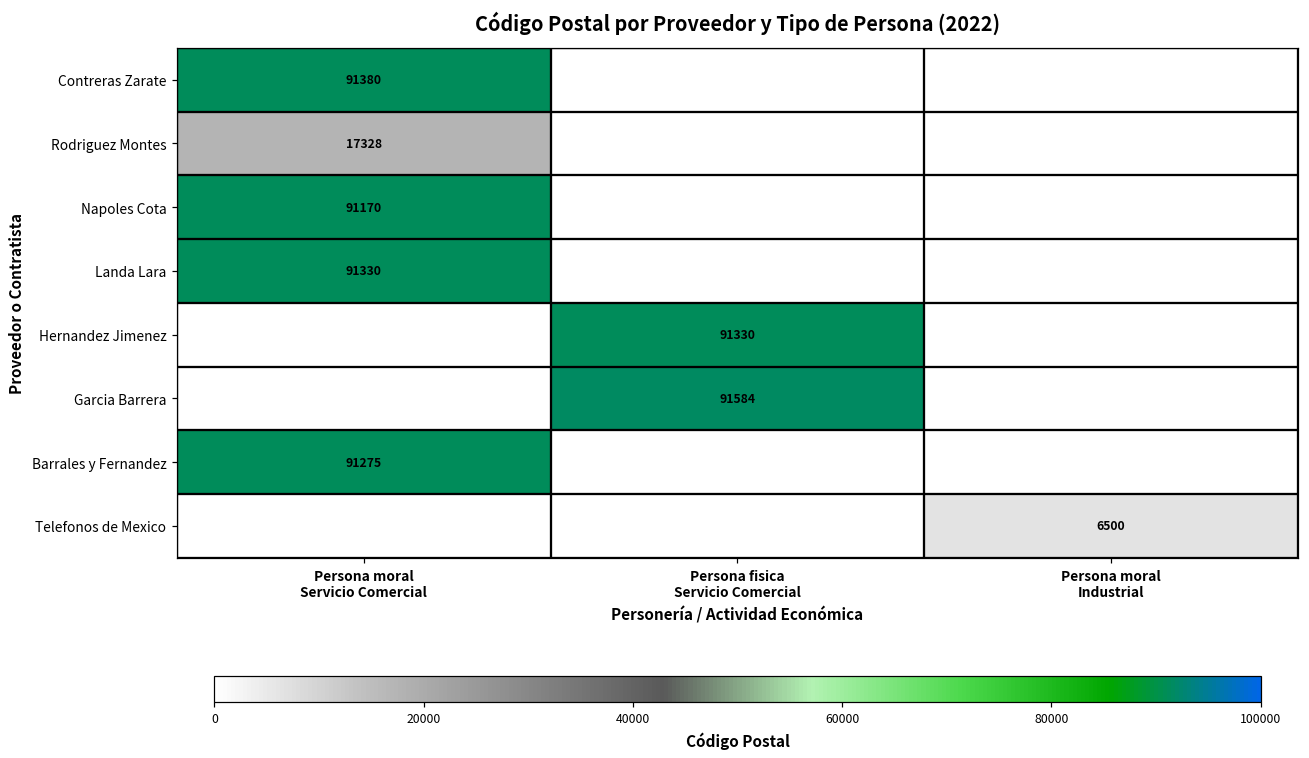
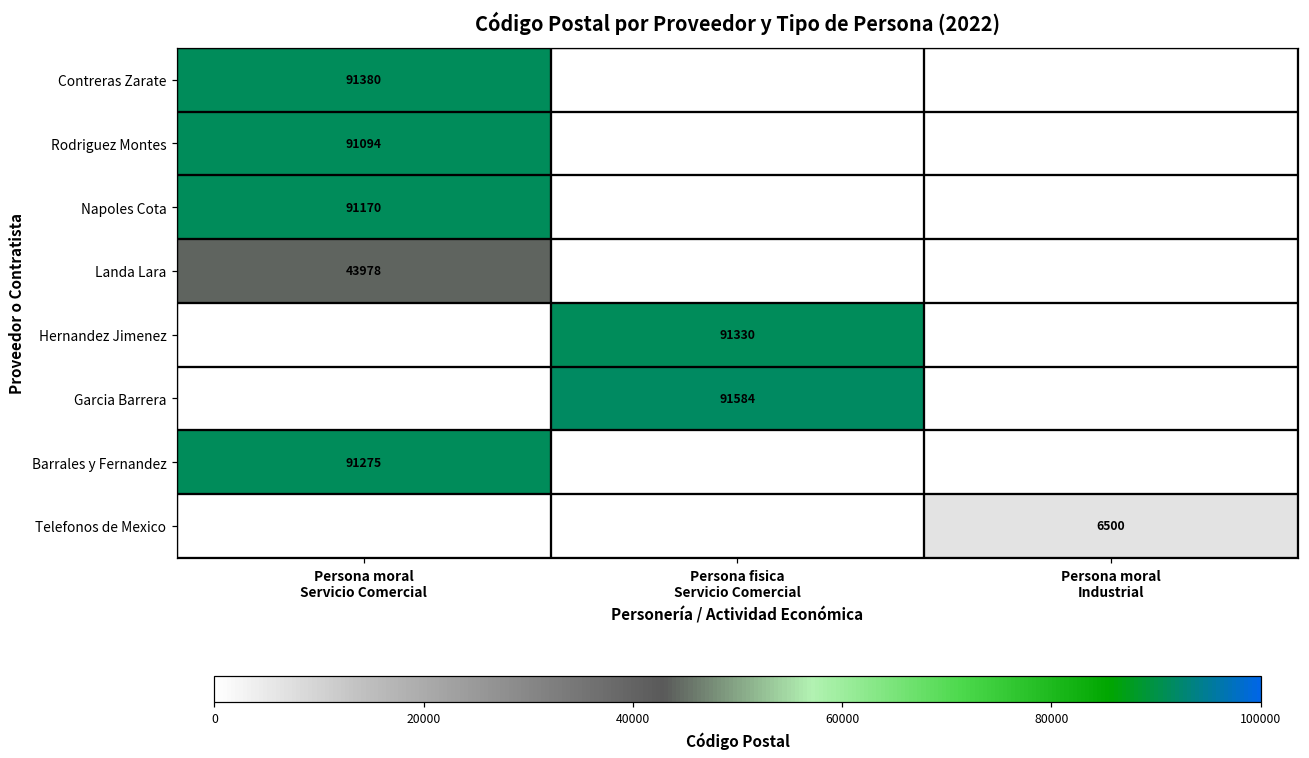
Rodriguez Montes, Persona moral Servicio Comercial: 17328 -> 91094
Landa Lara, Persona moral Servicio Comercial: 91330 -> 43978
